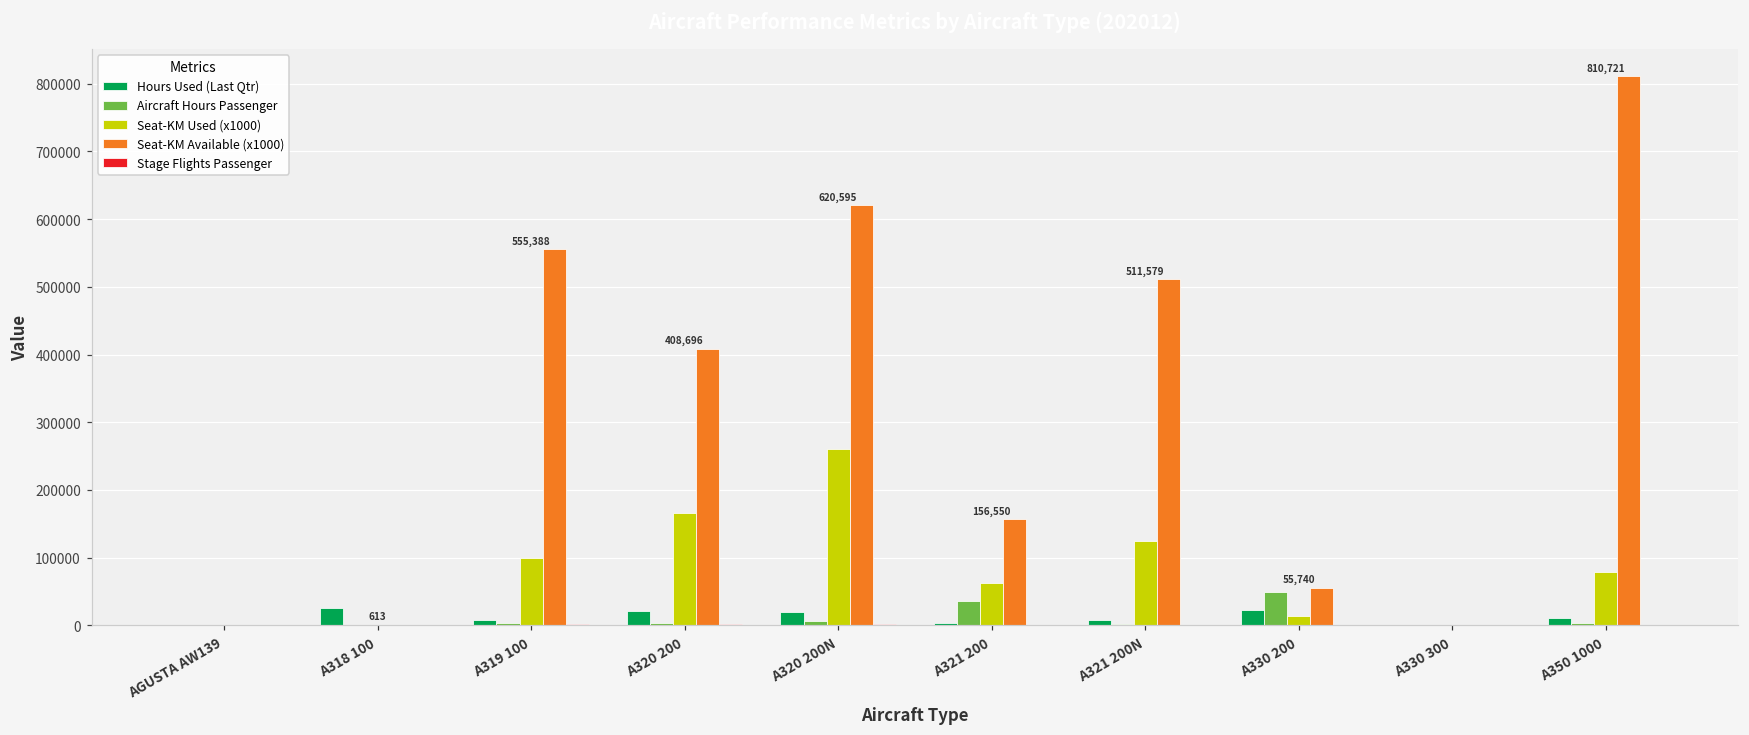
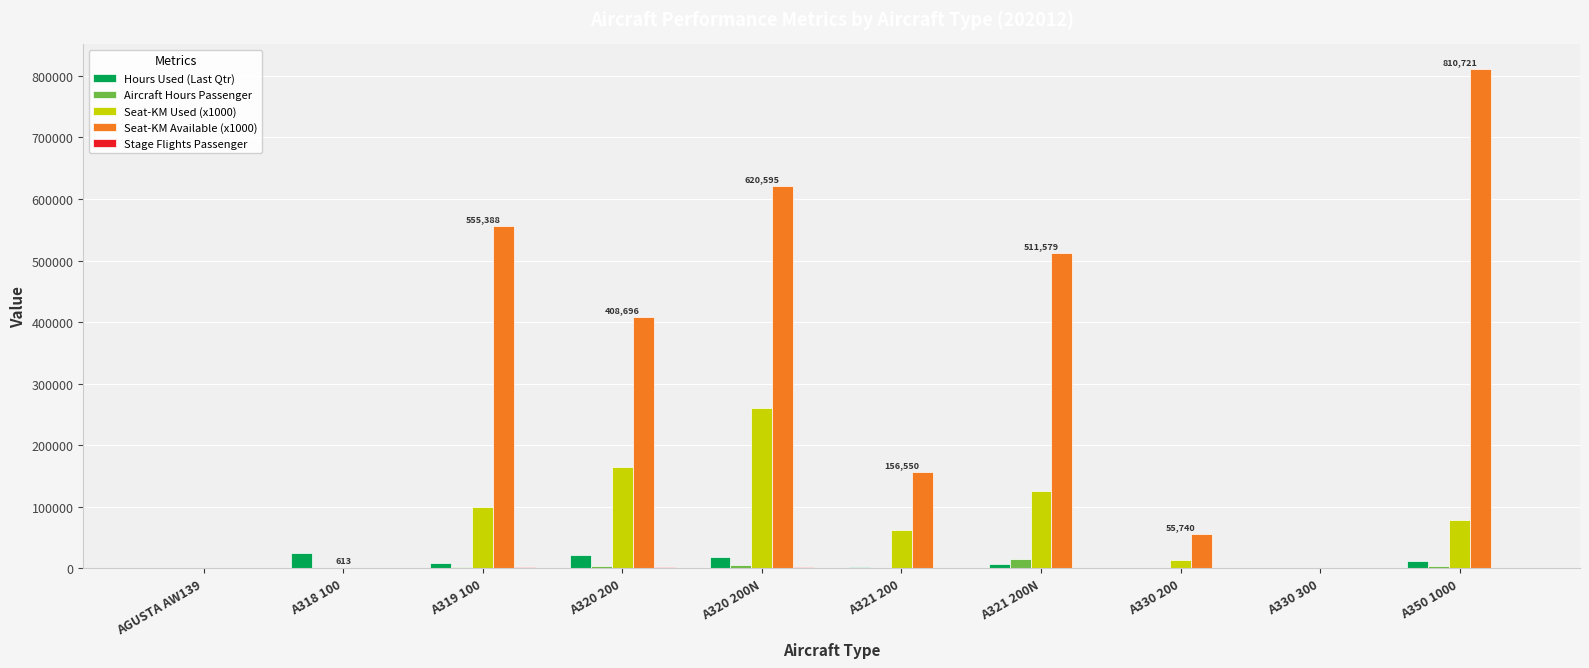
Aircraft Hours Passenger, A321 200: 40000 -> 0
Aircraft Hours Passenger, A321 200N: 0 -> 20000
Hours Used (Last Qtr), A330 200: 20000 -> 0
Aircraft Hours Passenger, A330 200: 50000 -> 0
